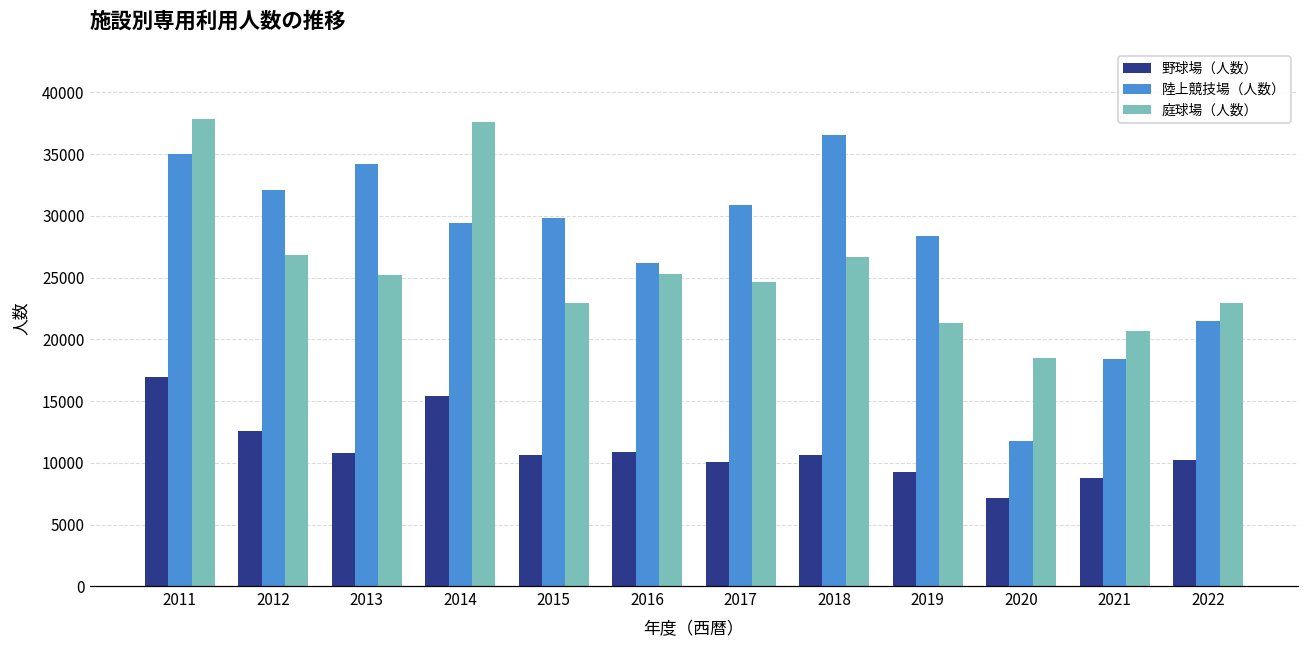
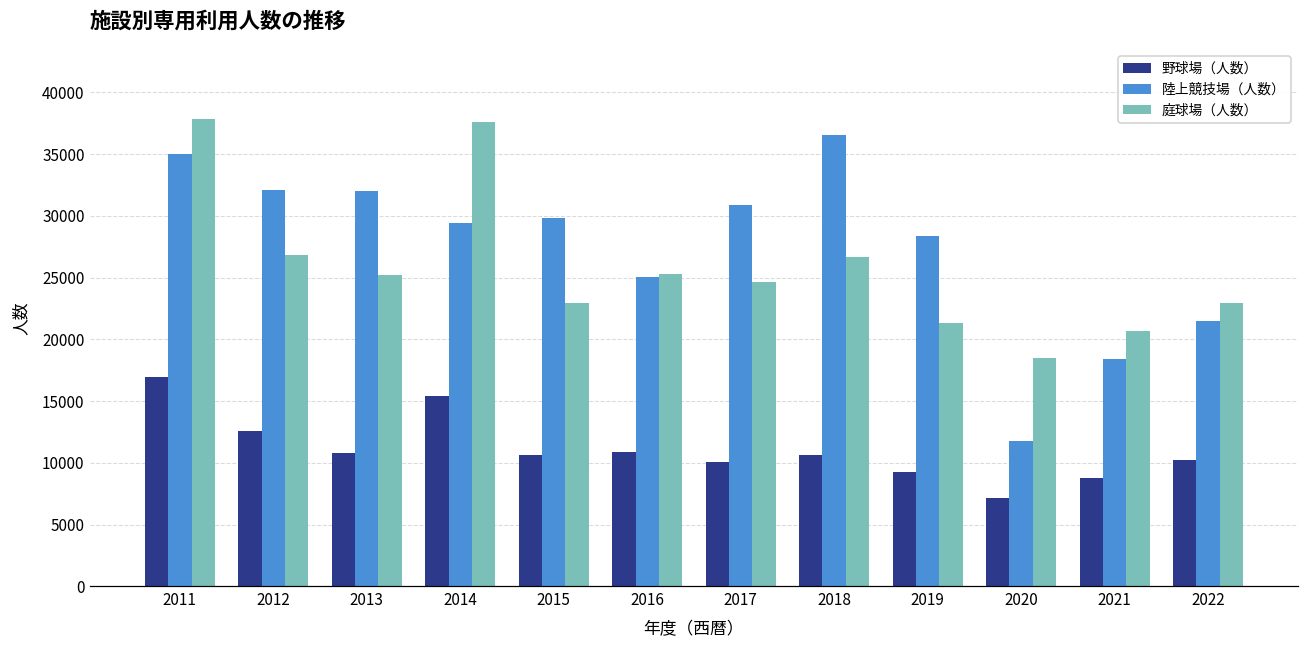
陸上競技場（人数）, 2013: 34200 -> 32000
陸上競技場（人数）, 2016: 26200 -> 25000
